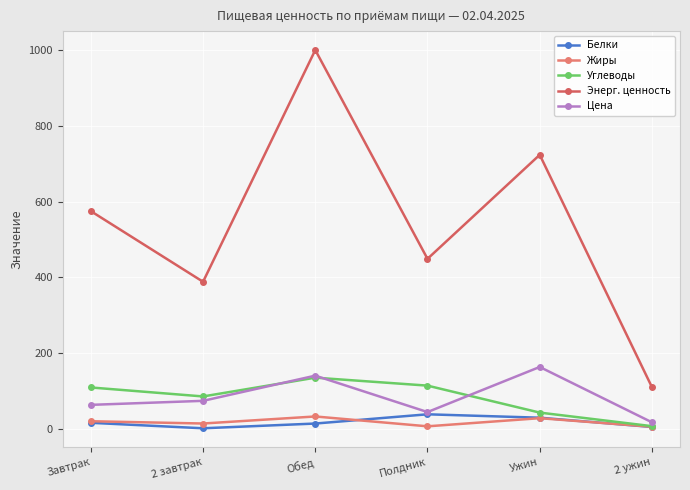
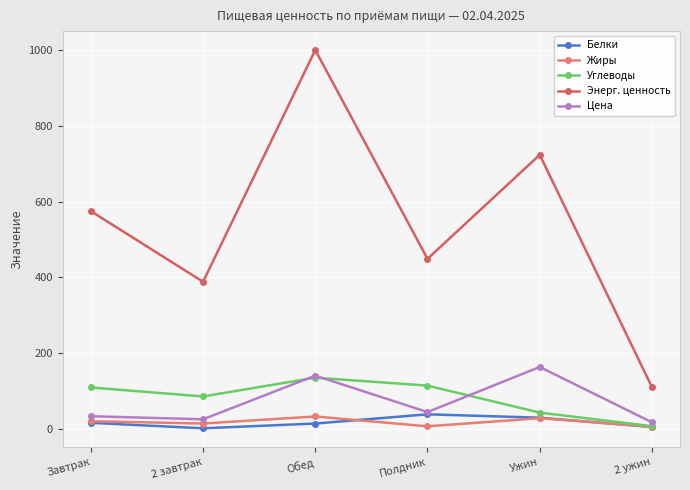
Цена, Завтрак: 60 -> 30
Цена, 2 завтрак: 70 -> 30
